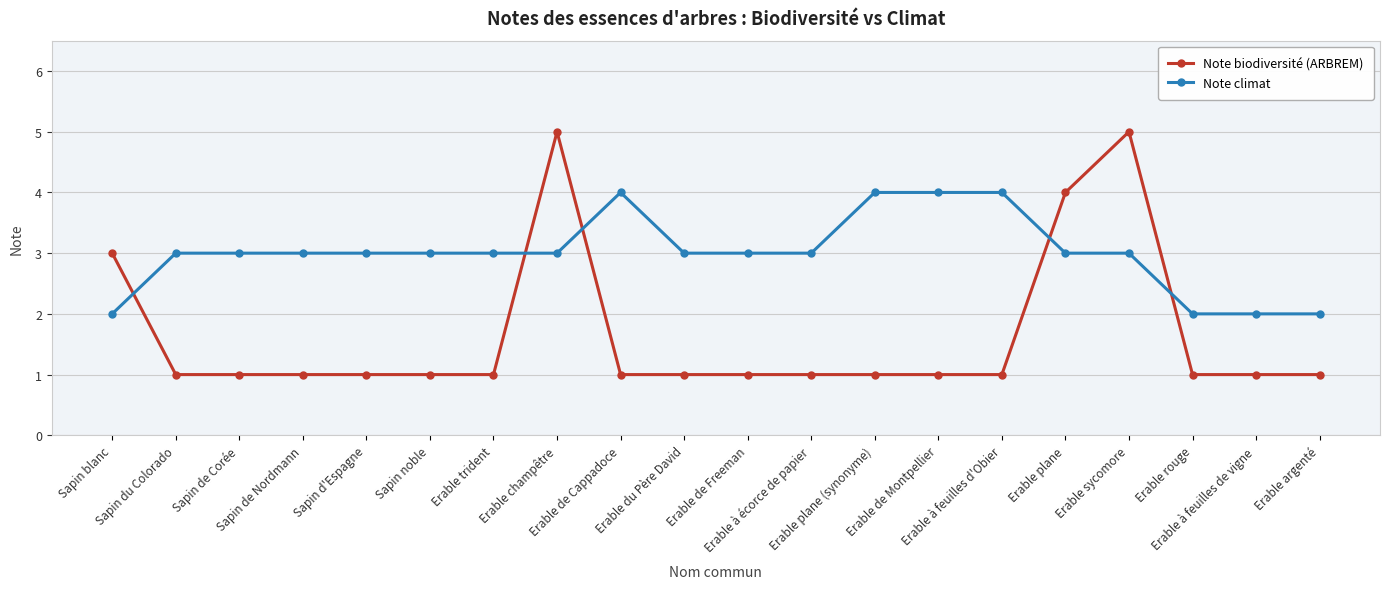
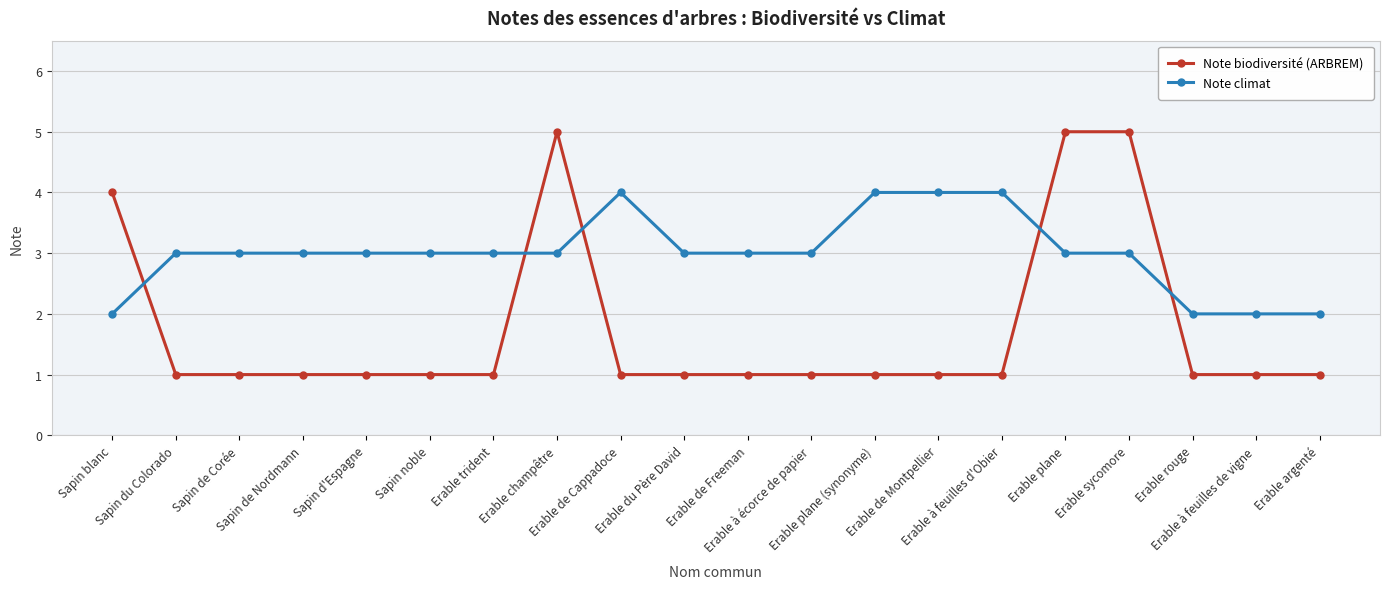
Note biodiversité (ARBREM), Sapin blanc: 3 -> 4
Note biodiversité (ARBREM), Erable plane: 4 -> 5
